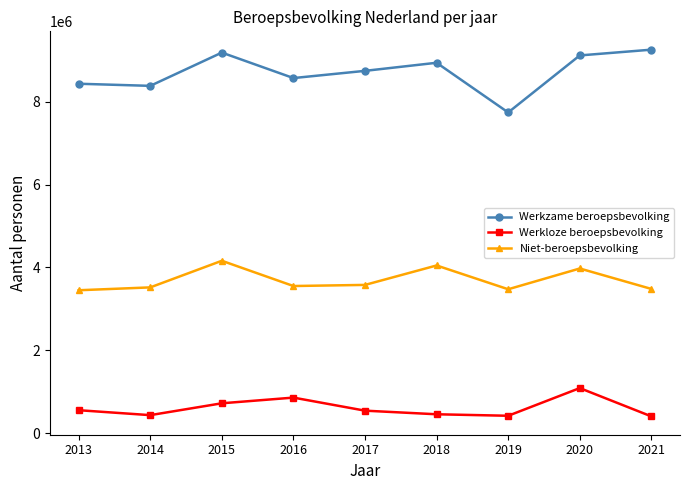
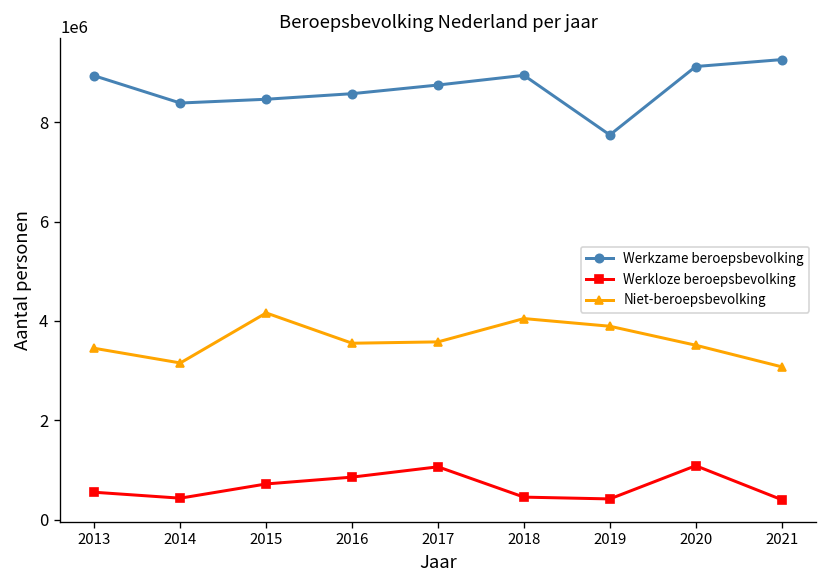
Werkzame beroepsbevolking, 2013: 8400000 -> 8900000
Niet-beroepsbevolking, 2014: 3500000 -> 3200000
Werkzame beroepsbevolking, 2015: 9200000 -> 8500000
Werkloze beroepsbevolking, 2017: 500000 -> 1100000
Niet-beroepsbevolking, 2019: 3500000 -> 3900000
Niet-beroepsbevolking, 2020: 4000000 -> 3500000
Niet-beroepsbevolking, 2021: 3500000 -> 3100000
